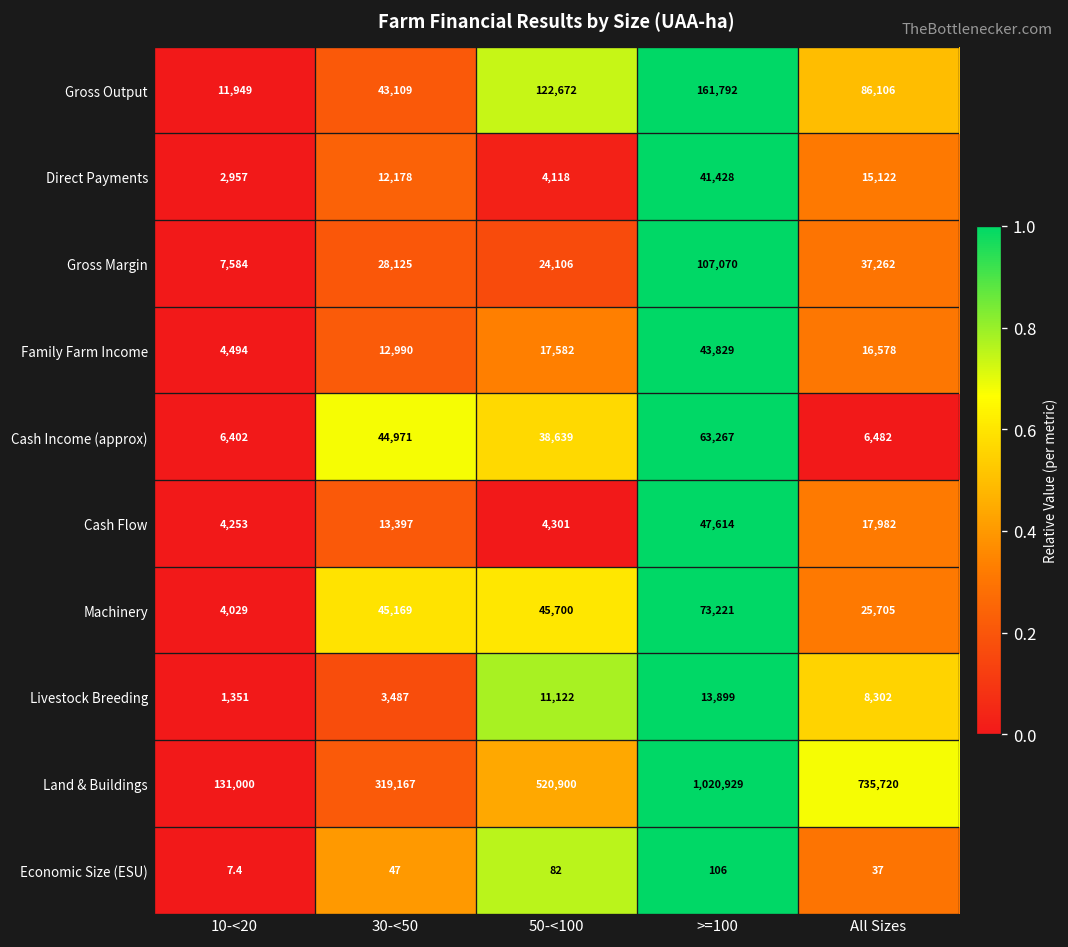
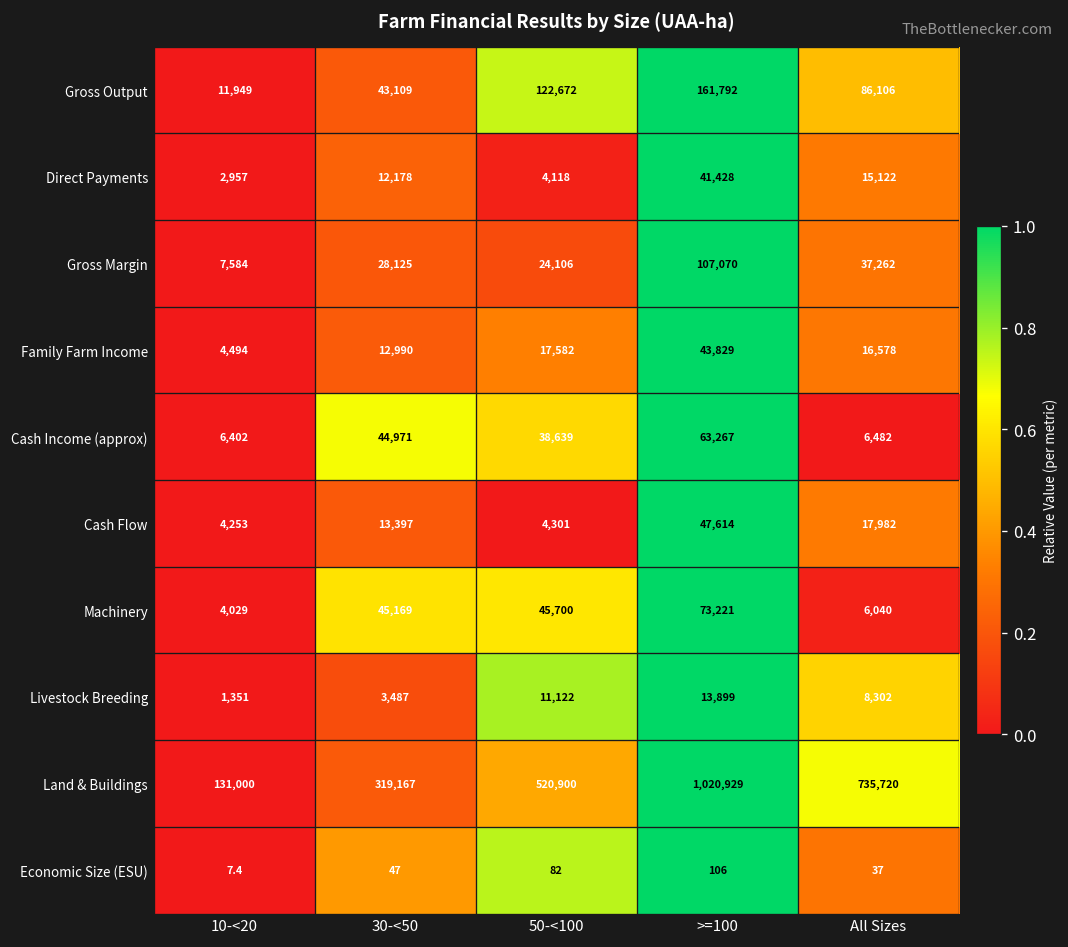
Machinery, All Sizes: 25,705 -> 6,040
